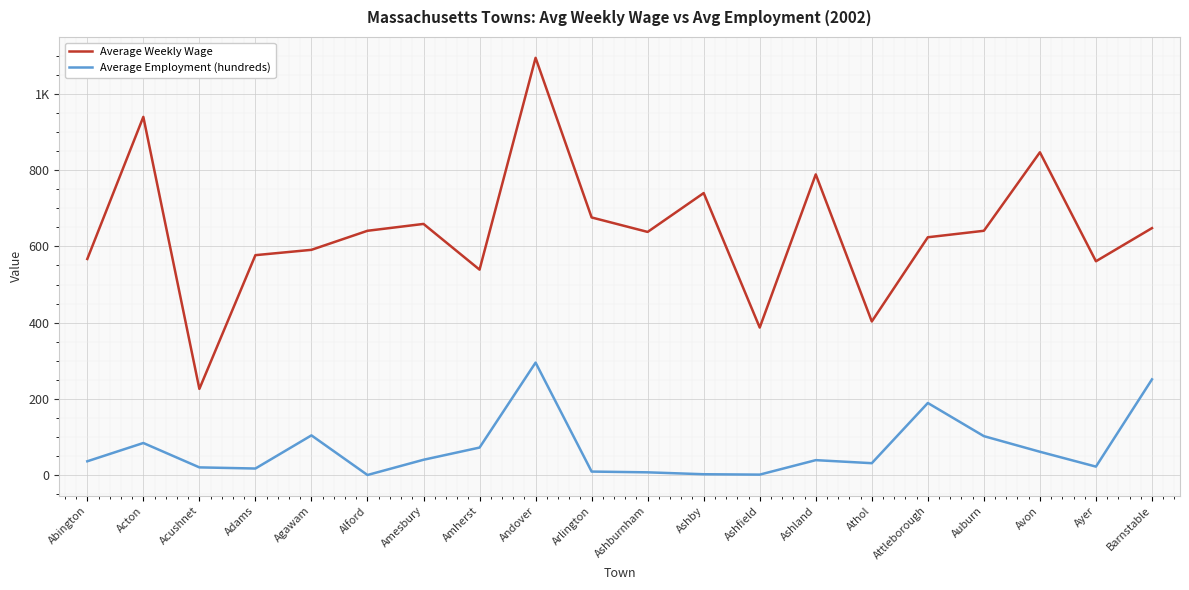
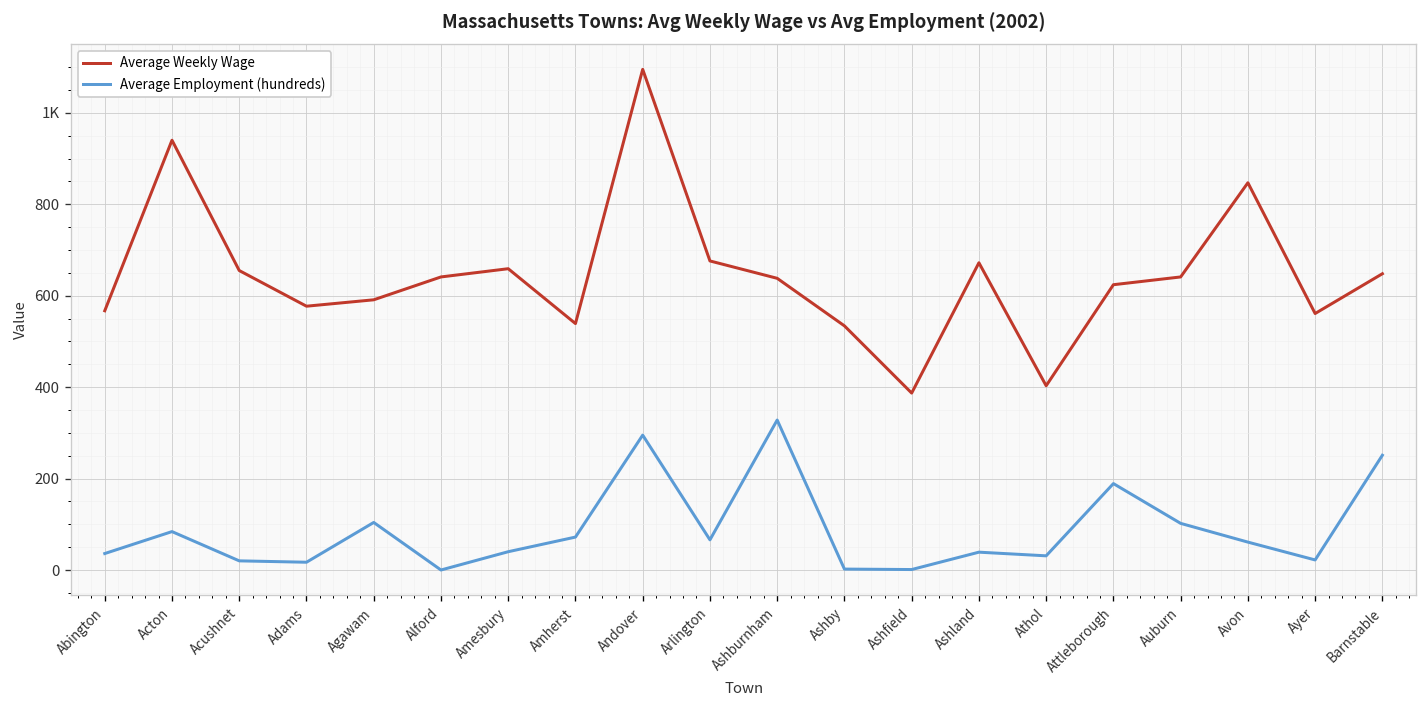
Average Weekly Wage, Acushnet: 230 -> 660
Average Employment (hundreds), Arlington: 10 -> 70
Average Employment (hundreds), Ashburnham: 10 -> 330
Average Weekly Wage, Ashby: 740 -> 530
Average Weekly Wage, Ashland: 790 -> 670
